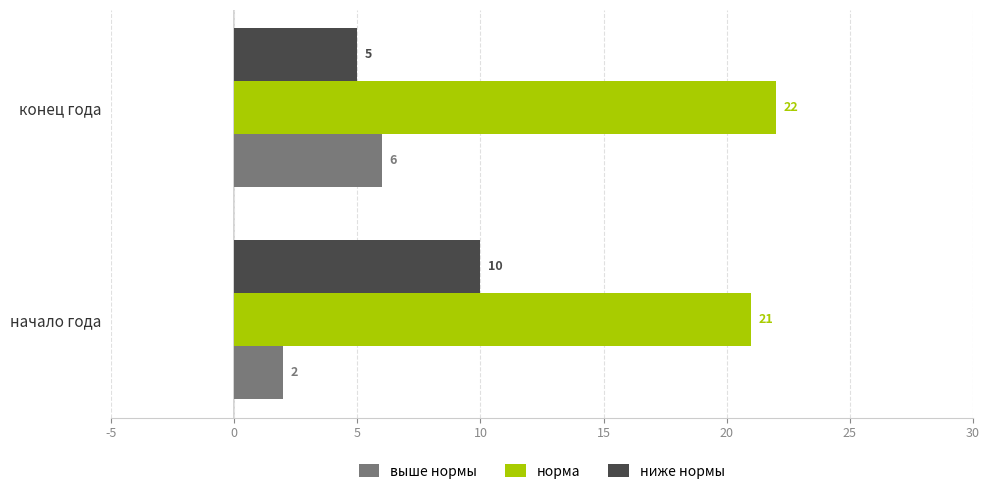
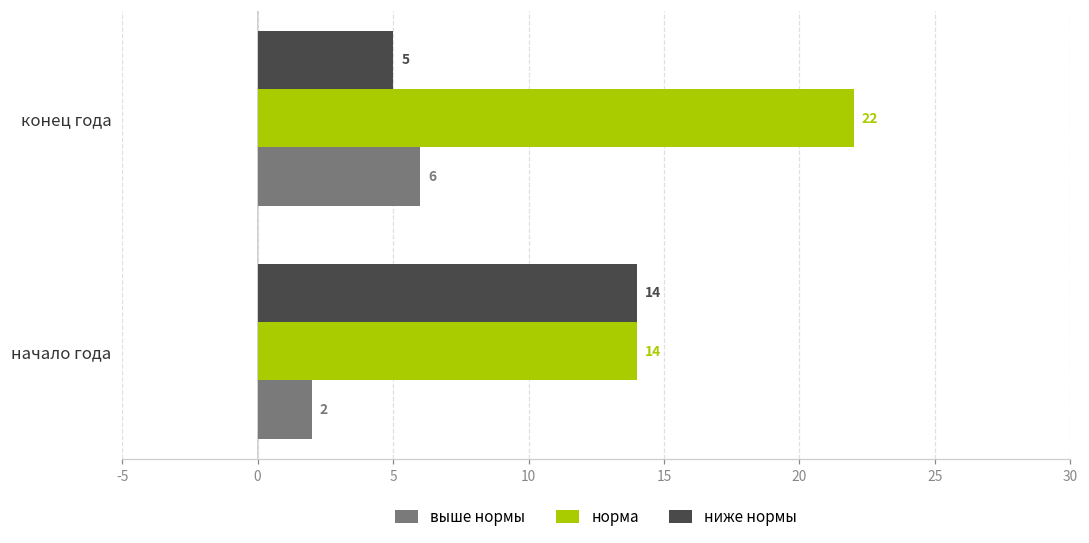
ниже нормы, начало года: 10 -> 14
норма, начало года: 21 -> 14
